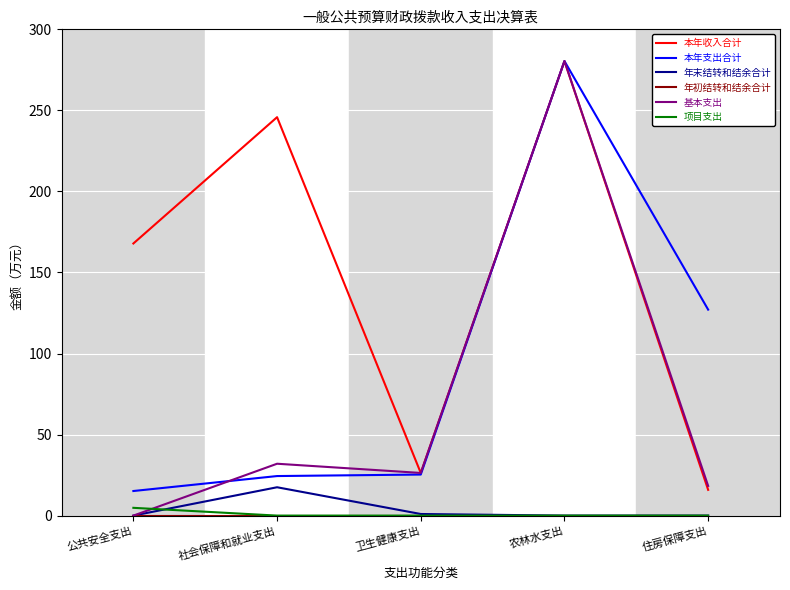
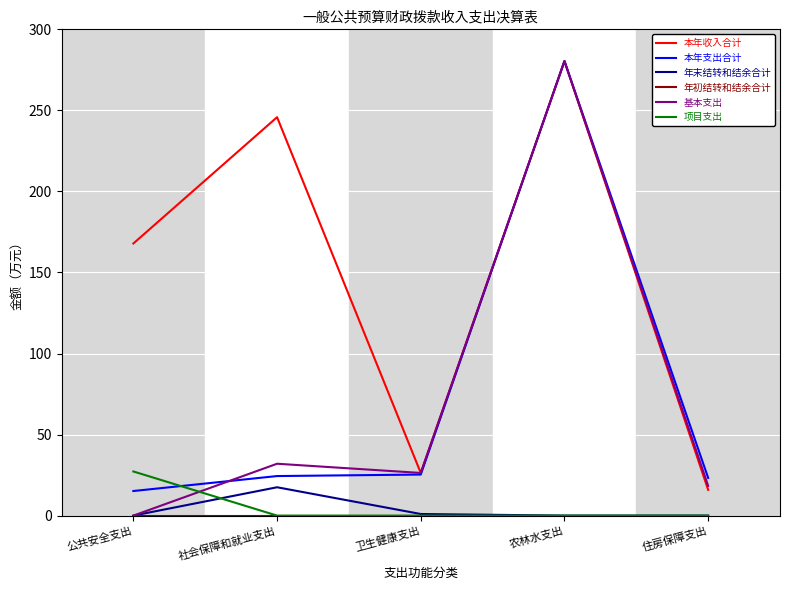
项目支出, 公共安全支出: 5 -> 27
本年支出合计, 住房保障支出: 127 -> 23
